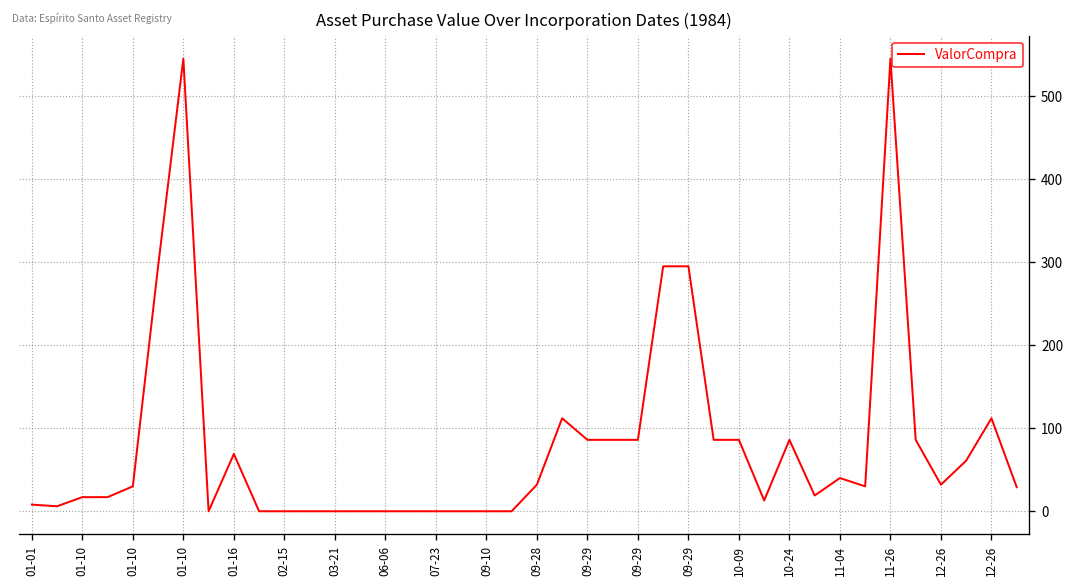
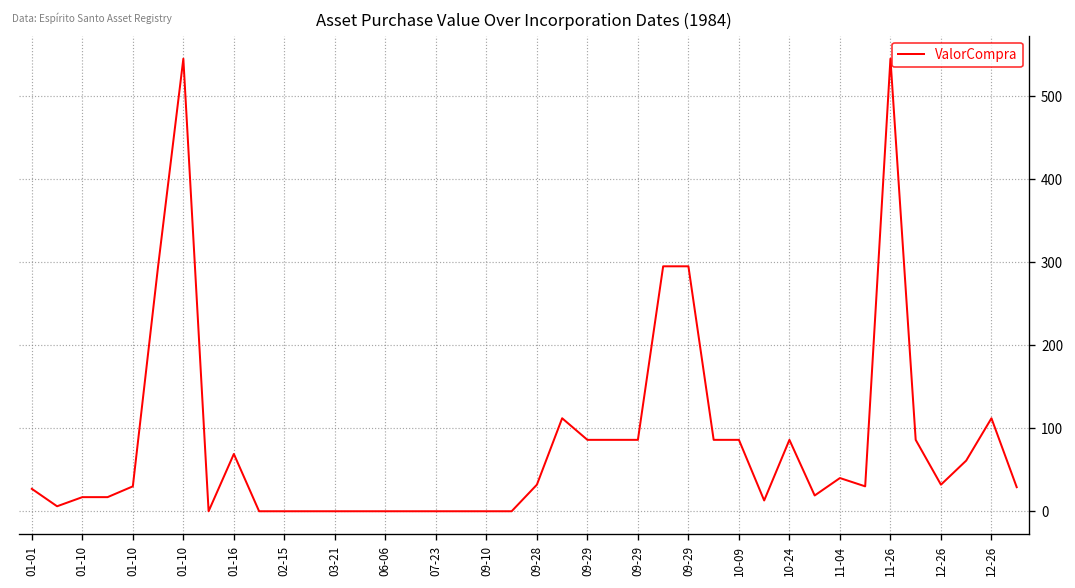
01-01: 10 -> 30
